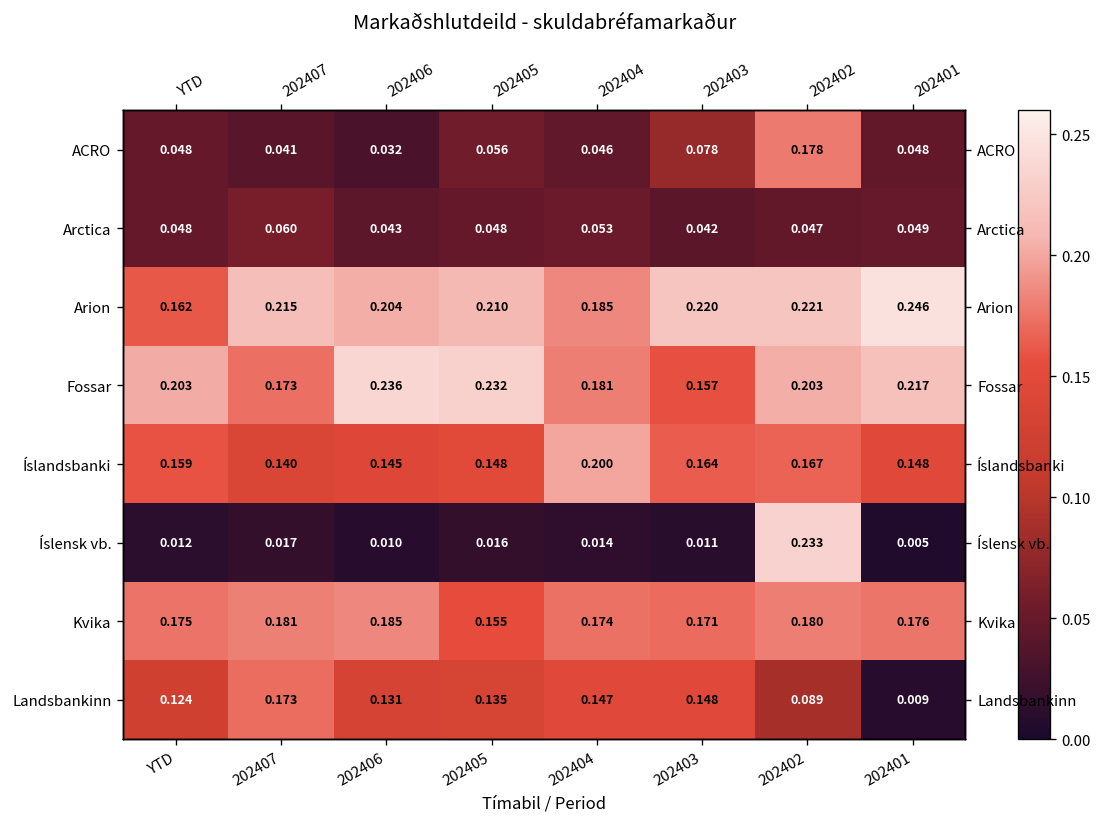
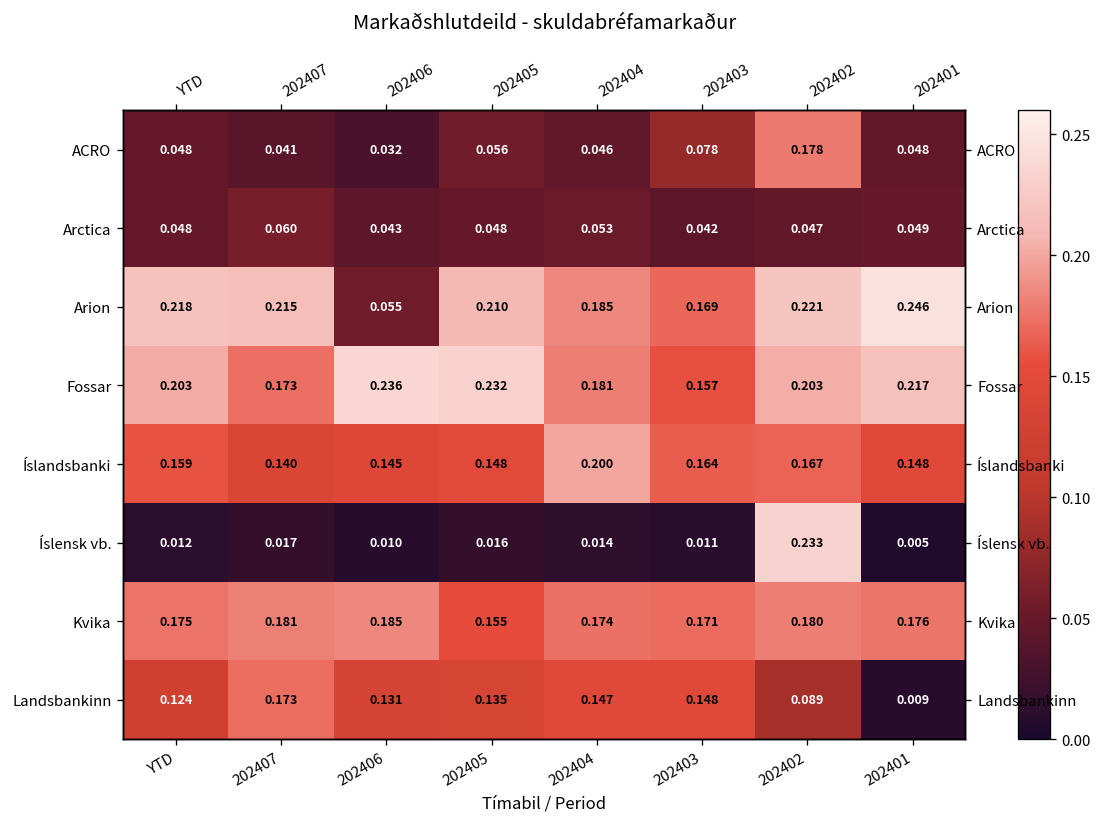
Arion, YTD: 0.162 -> 0.218
Arion, 202406: 0.204 -> 0.055
Arion, 202403: 0.220 -> 0.169
